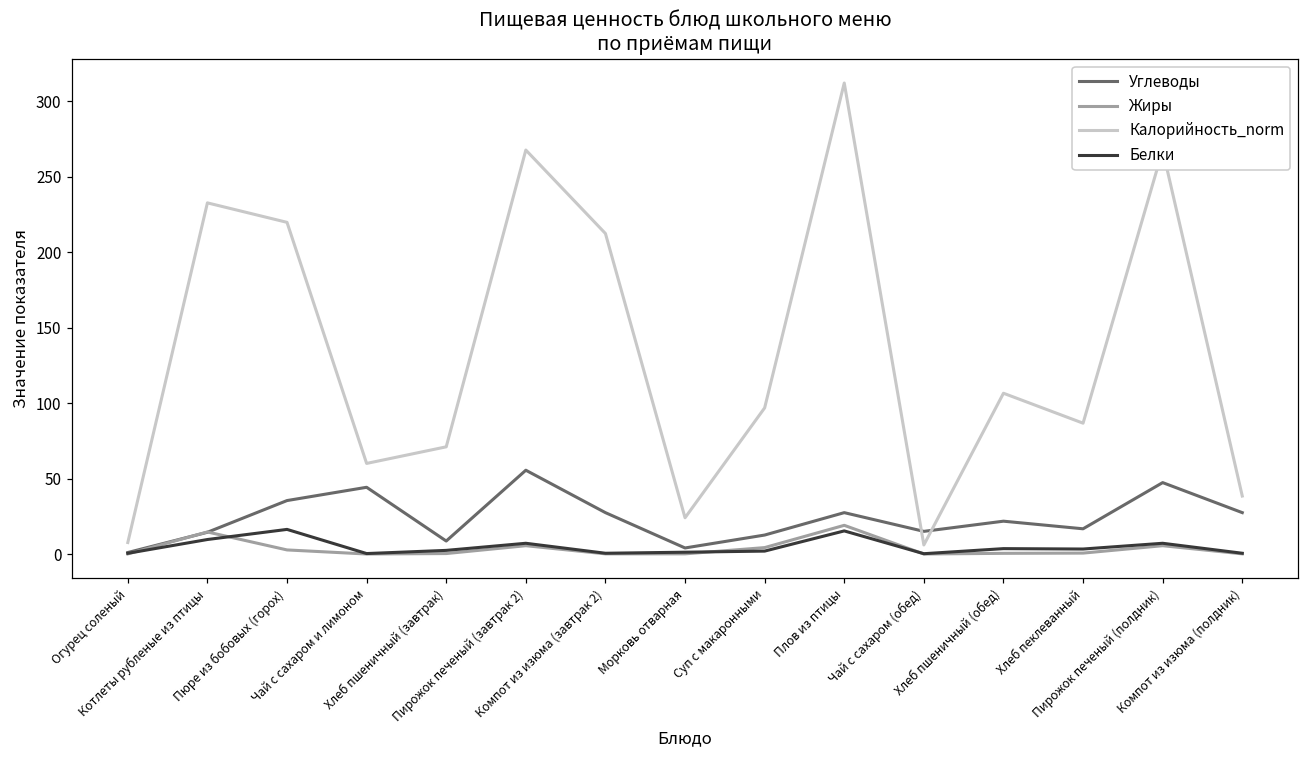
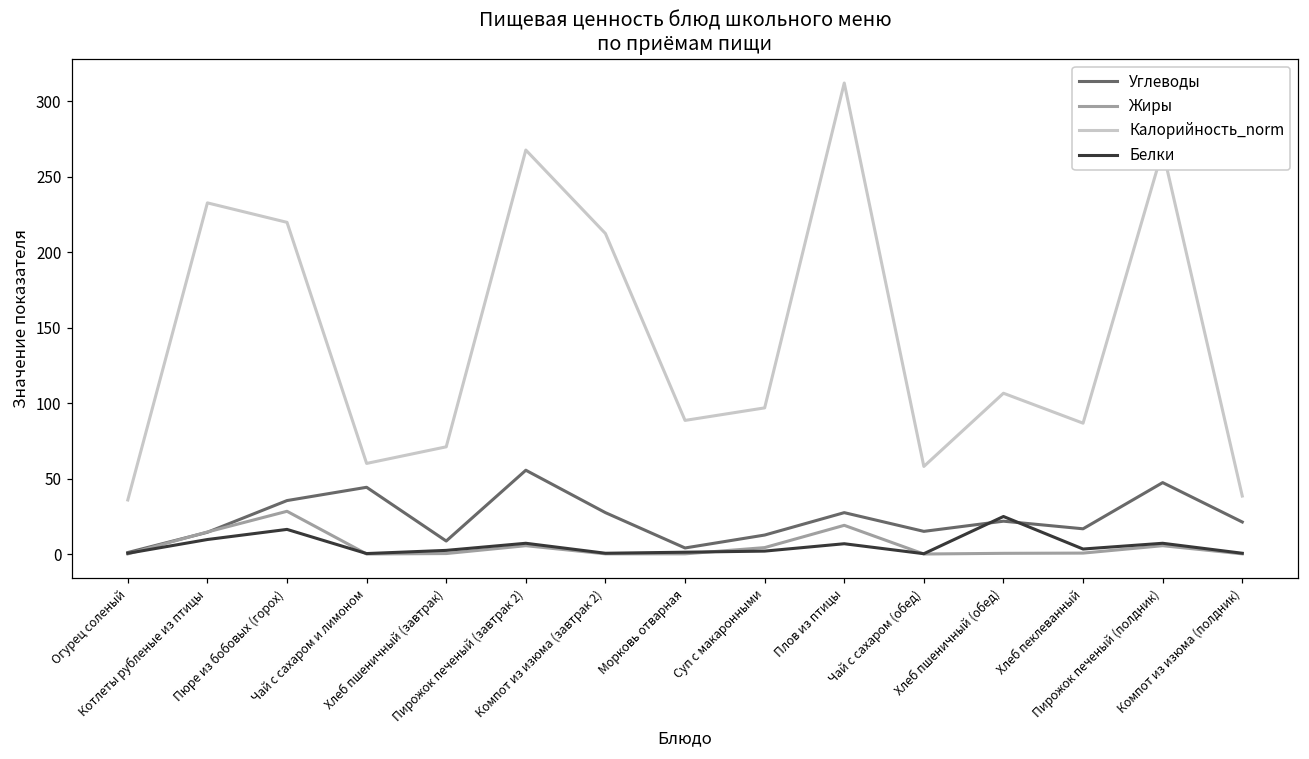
Калорийность_norm, Огурец соленый: 8 -> 36
Жиры, Пюре из бобовых (горох): 3 -> 28
Калорийность_norm, Морковь отварная: 24 -> 89
Белки, Плов из птицы: 15 -> 7
Калорийность_norm, Чай с сахаром (обед): 6 -> 58
Белки, Хлеб пшеничный (обед): 4 -> 25
Углеводы, Компот из изюма (полдник): 27 -> 21
